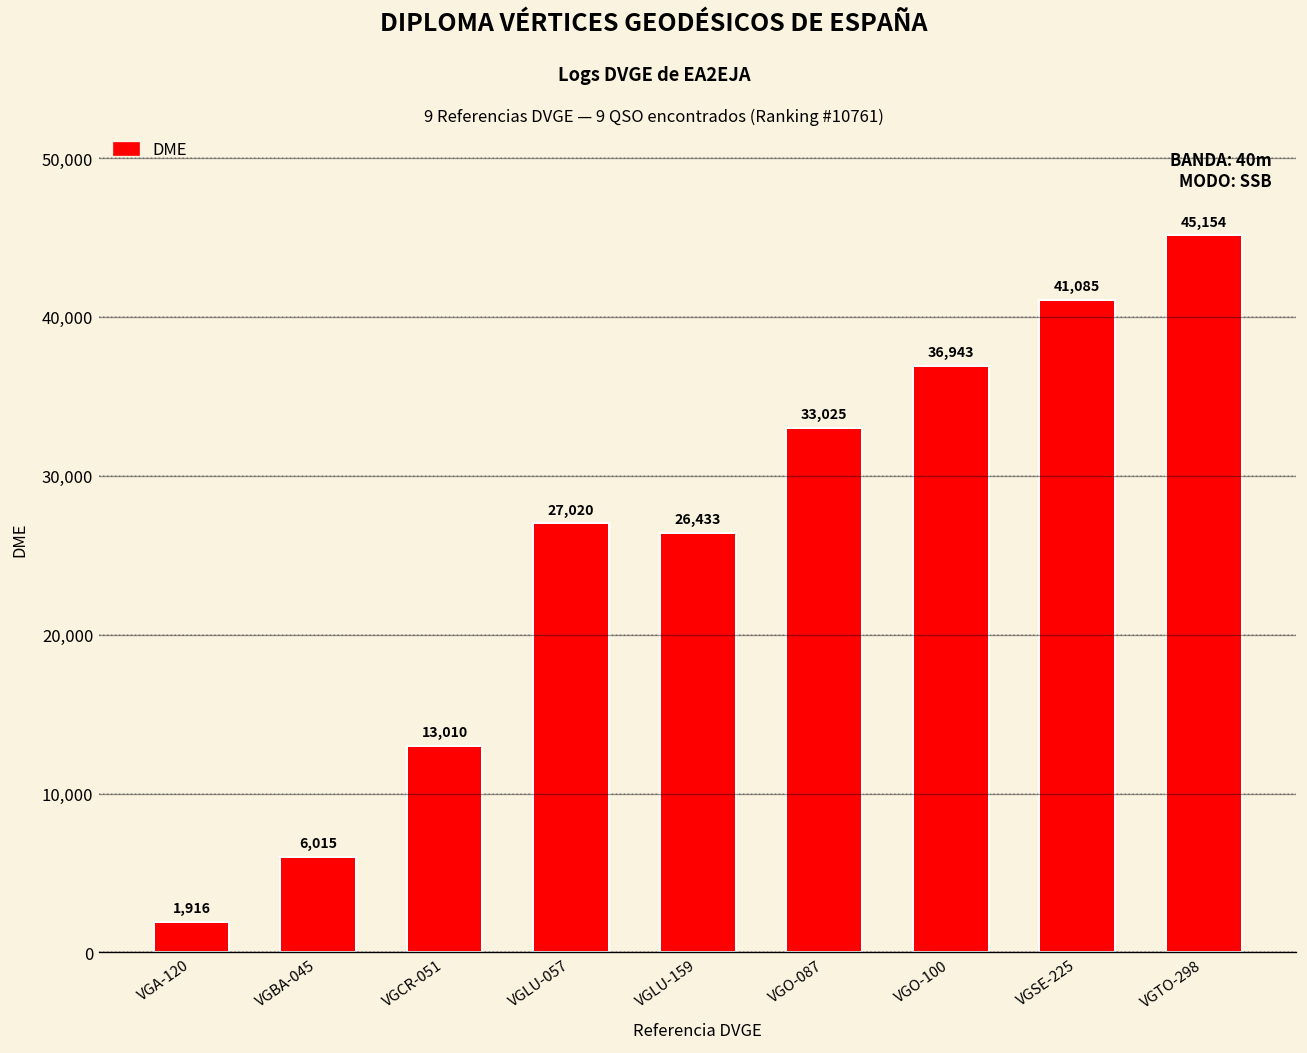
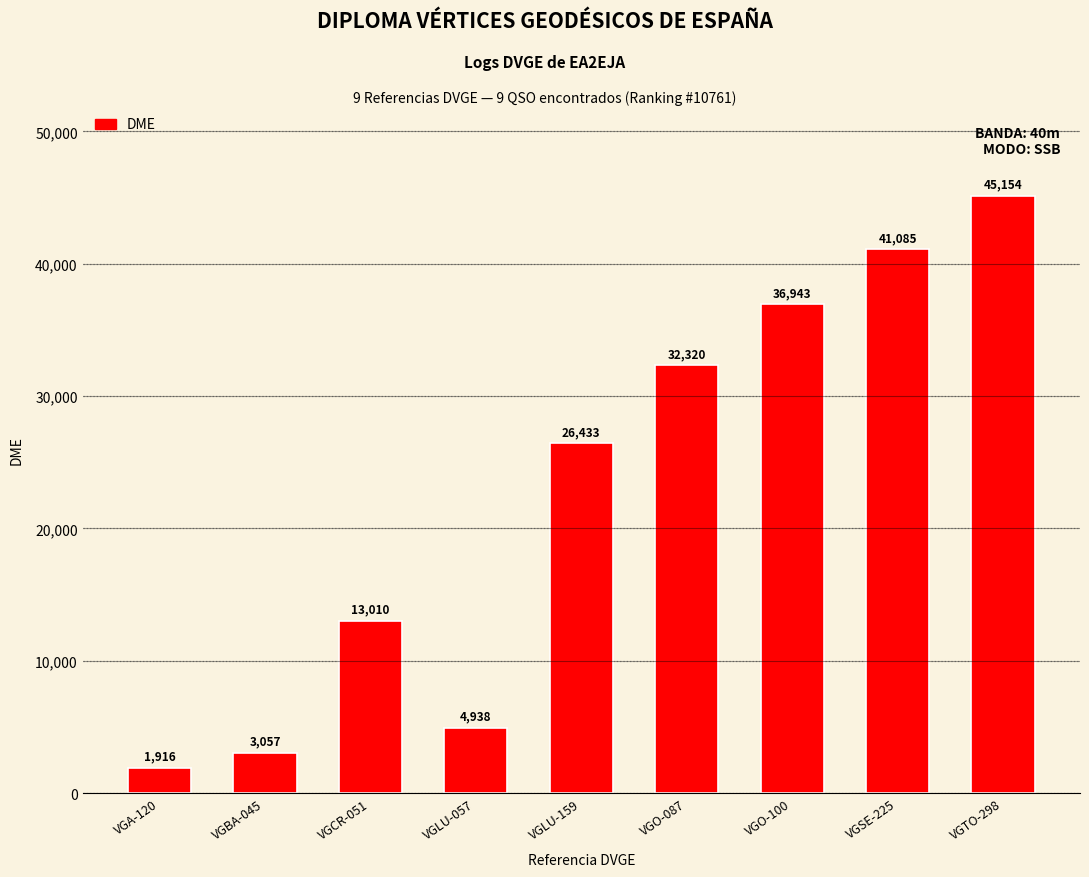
VGBA-045: 6,015 -> 3,057
VGLU-057: 27,020 -> 4,938
VGO-087: 33,025 -> 32,320
